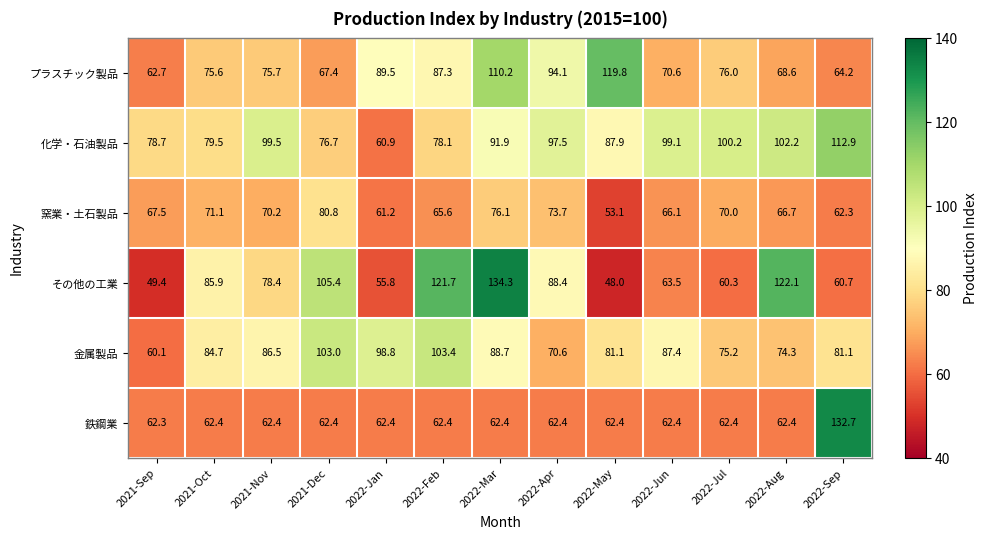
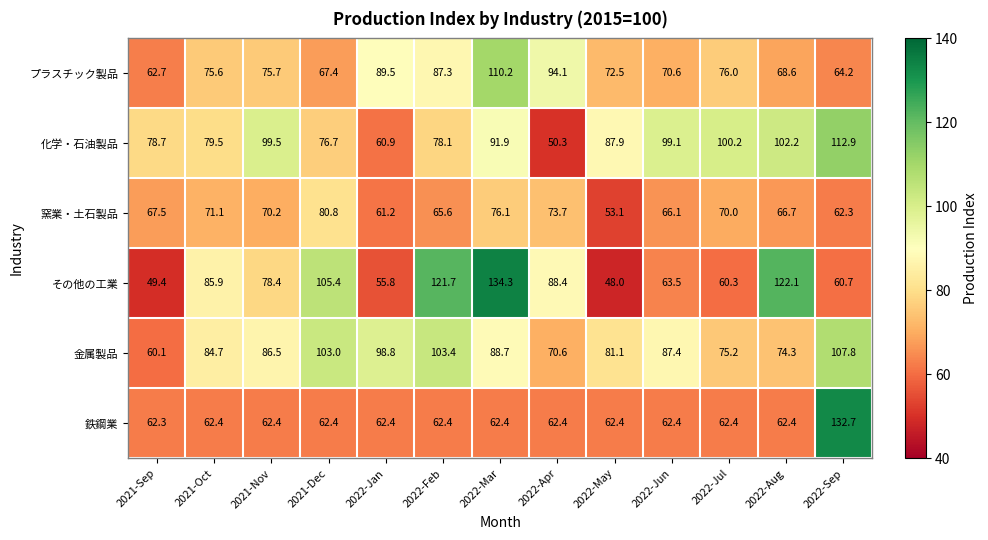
プラスチック製品, 2022-May: 119.8 -> 72.5
化学・石油製品, 2022-Apr: 97.5 -> 50.3
金属製品, 2022-Sep: 81.1 -> 107.8
